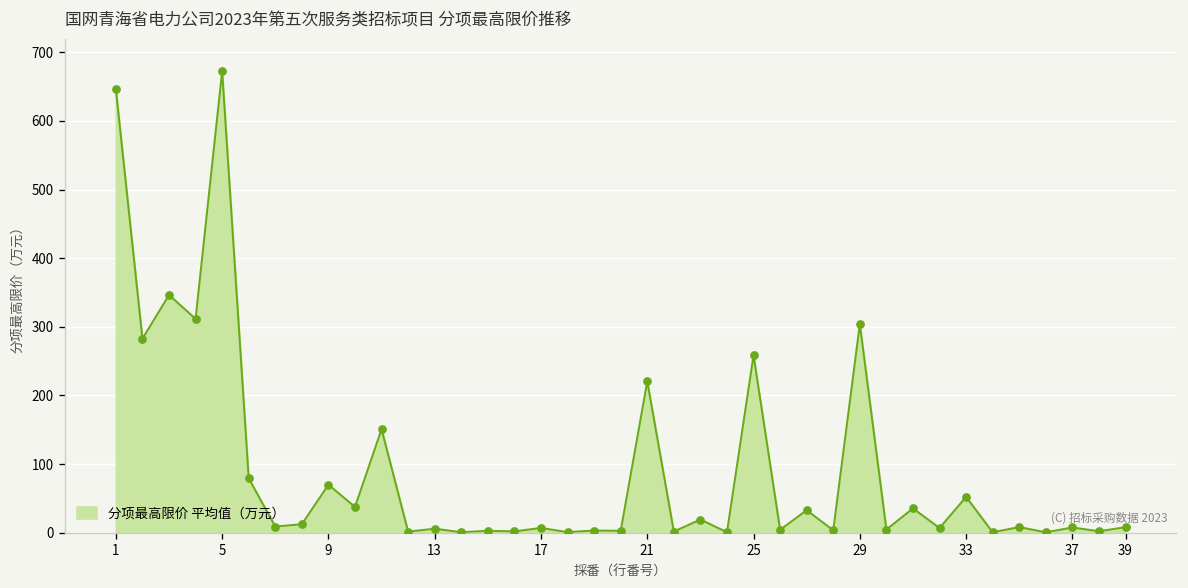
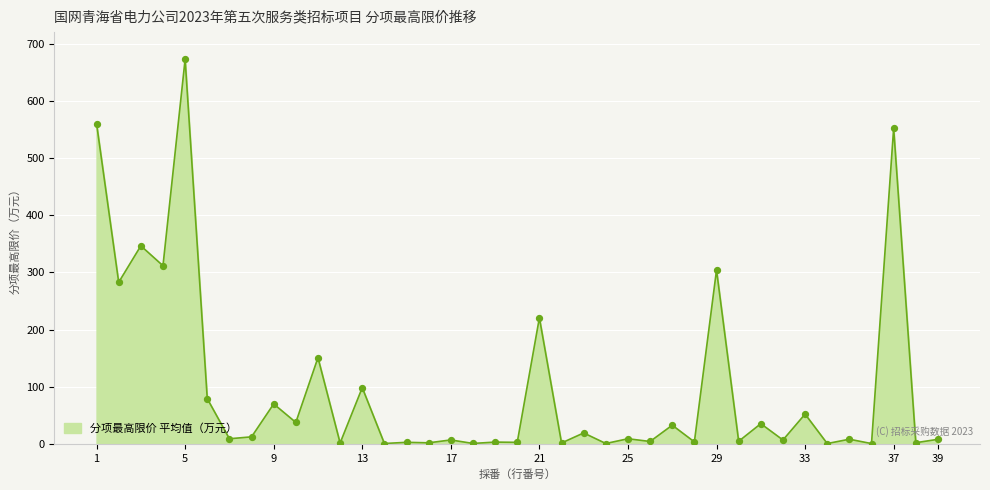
1: 650 -> 560
13: 10 -> 100
25: 260 -> 10
37: 10 -> 550
